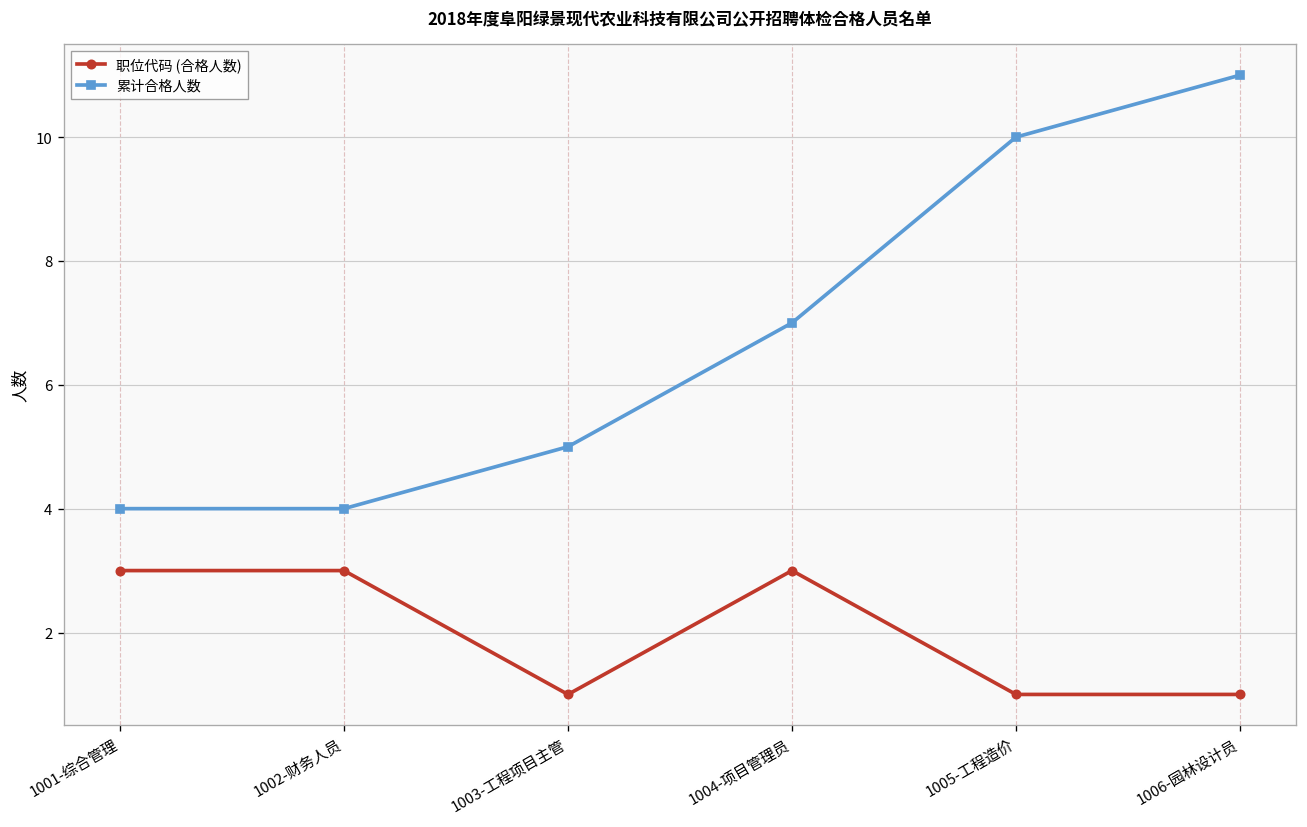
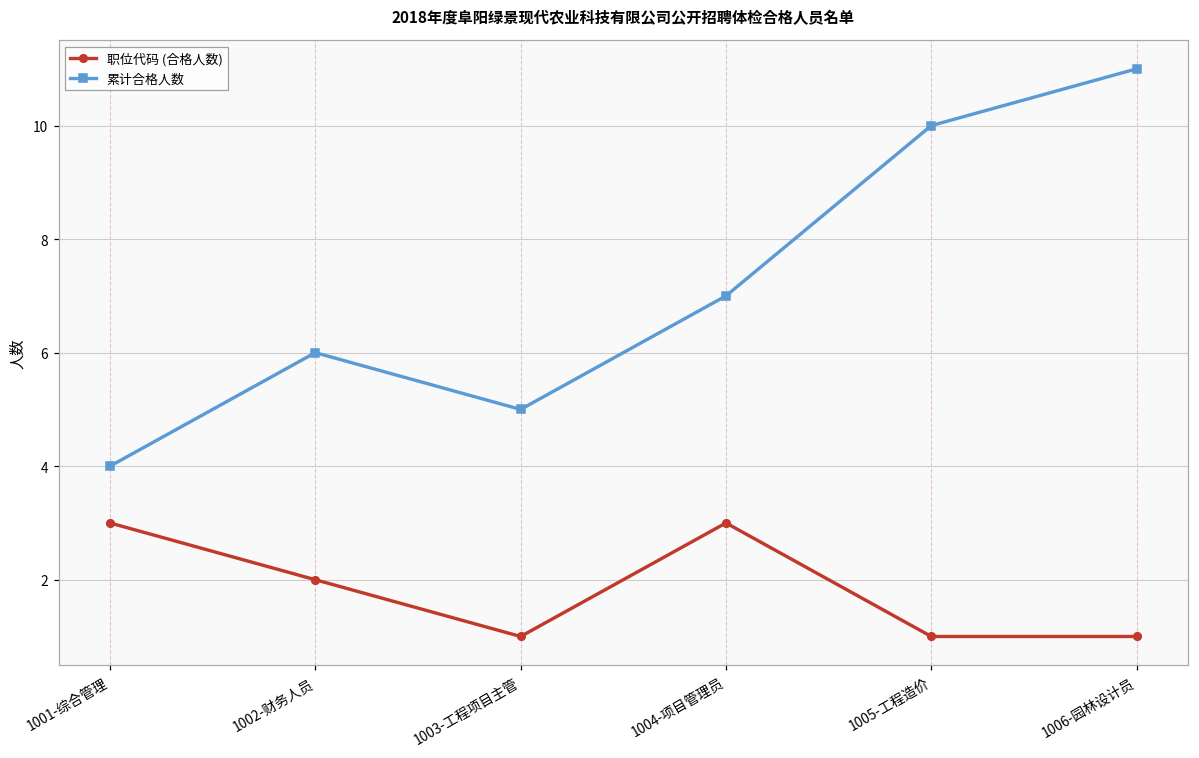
职位代码 (合格人数), 1002-财务人员: 3 -> 2
累计合格人数, 1002-财务人员: 4 -> 6
